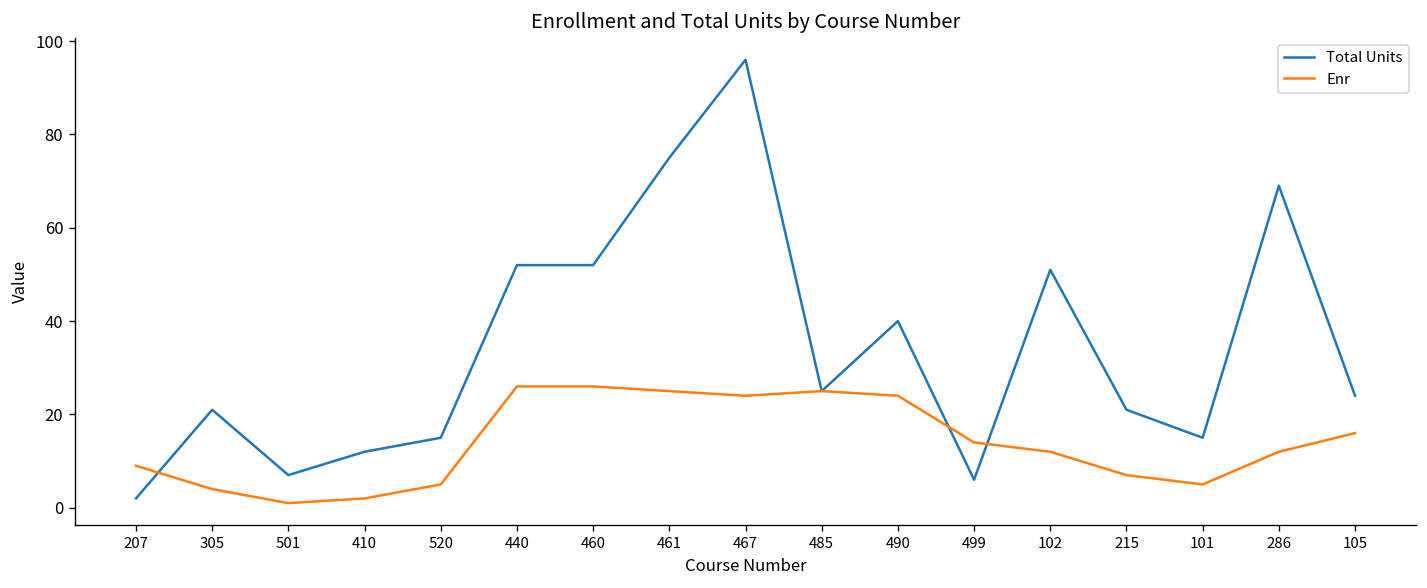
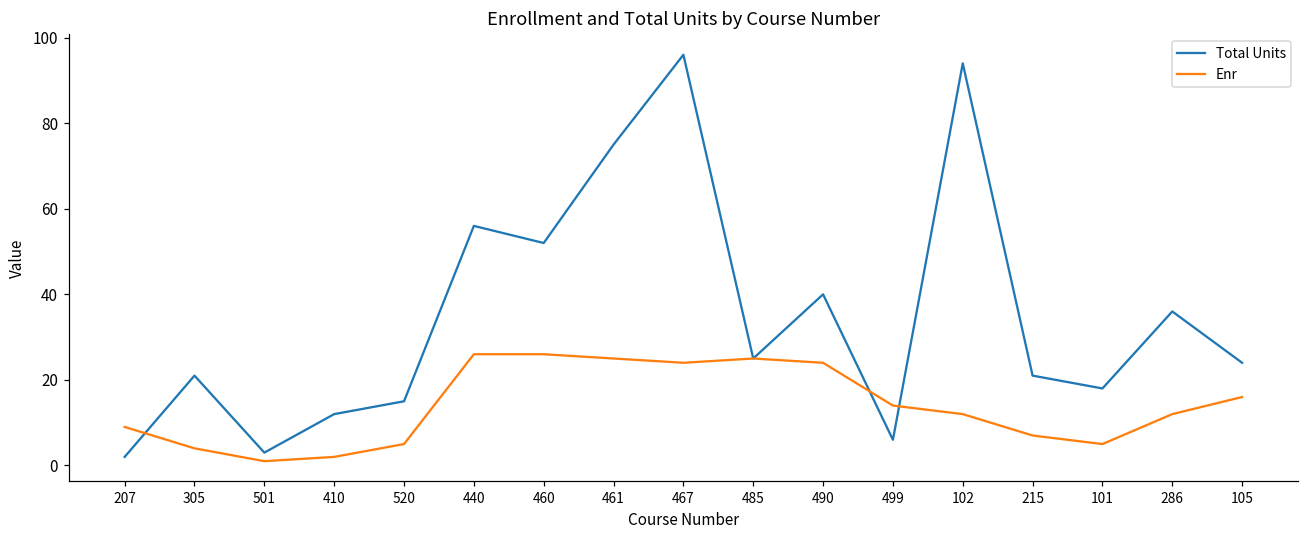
Total Units, 501: 7 -> 3
Total Units, 440: 52 -> 56
Total Units, 102: 51 -> 94
Total Units, 101: 15 -> 18
Total Units, 286: 69 -> 36
